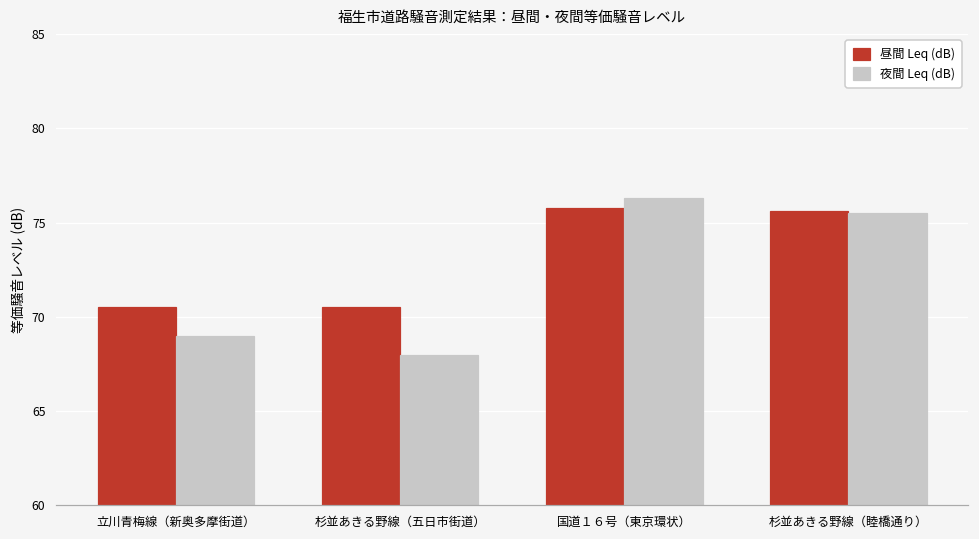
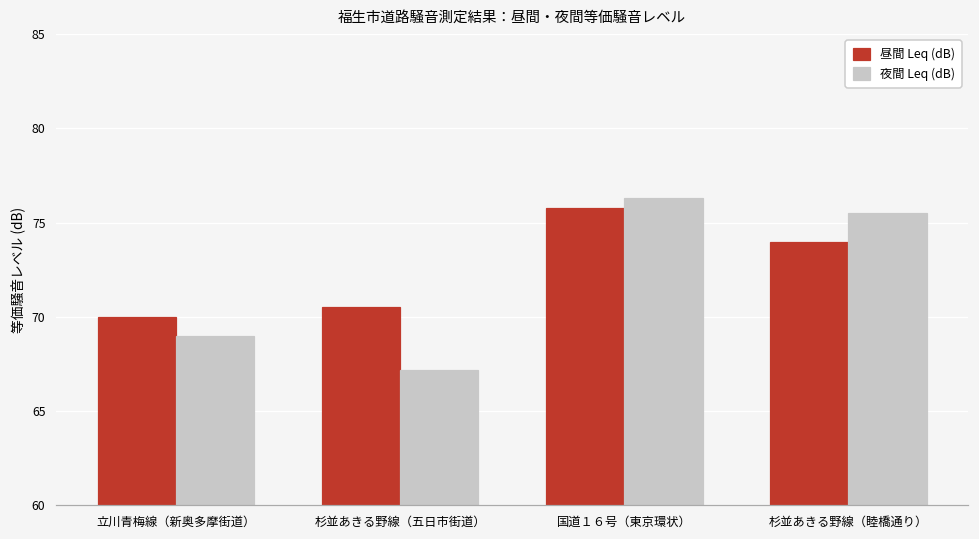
昼間 Leq (dB), 立川青梅線（新奥多摩街道）: 70.5 -> 70.0
夜間 Leq (dB), 杉並あきる野線（五日市街道）: 68.0 -> 67.2
昼間 Leq (dB), 杉並あきる野線（睦橋通り）: 75.6 -> 74.0
